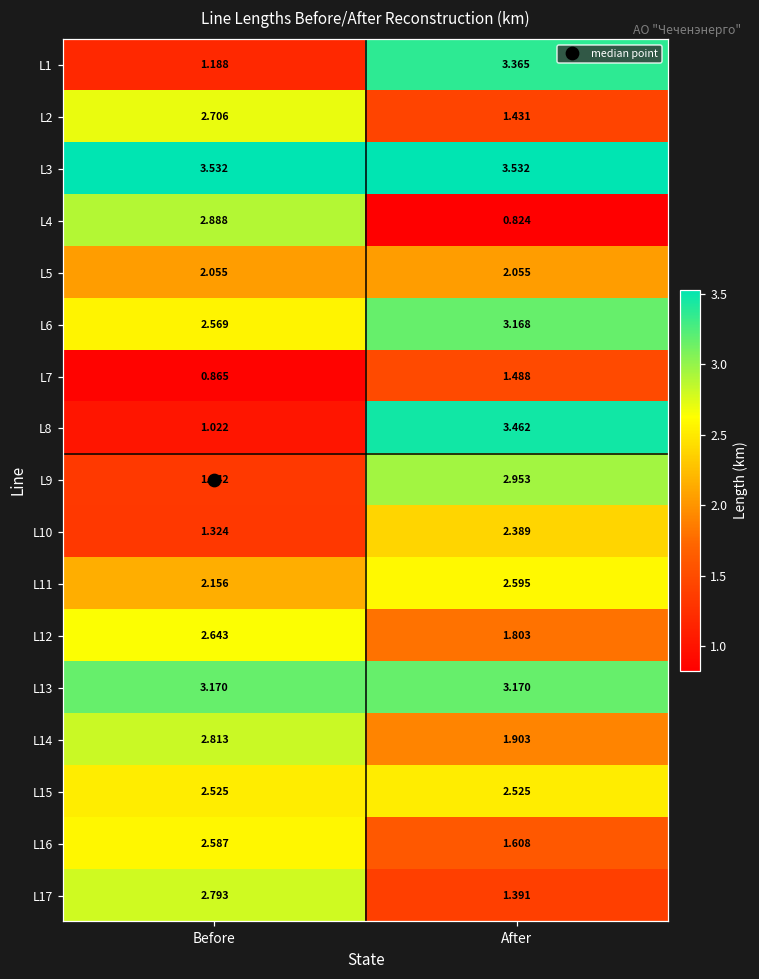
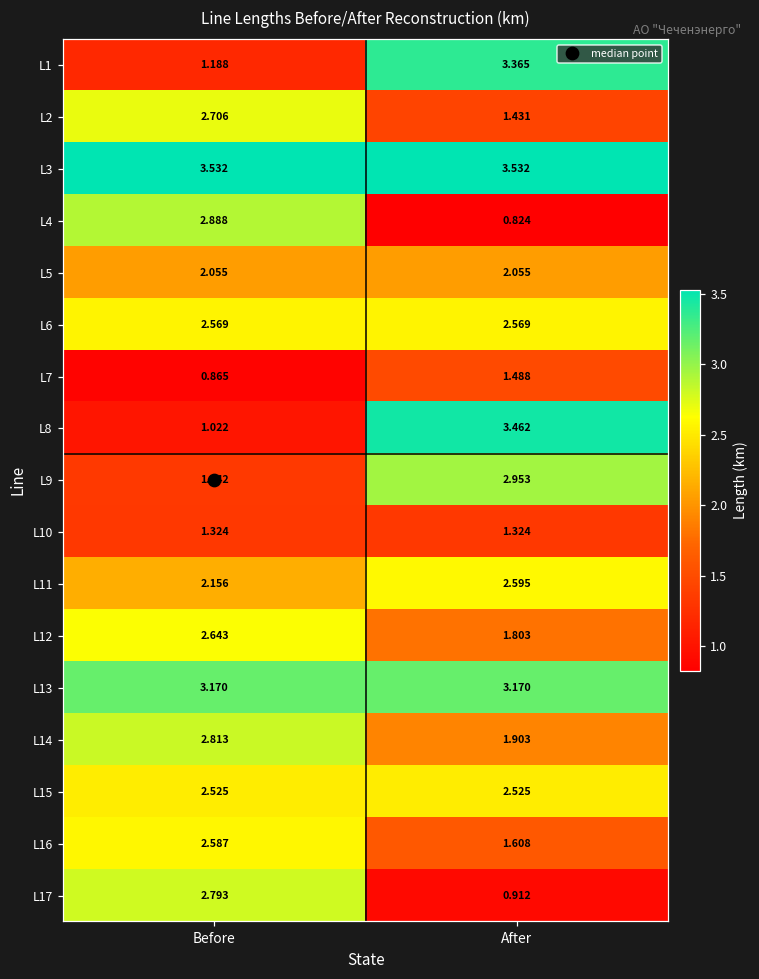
L6, After: 3.168 -> 2.569
L10, After: 2.389 -> 1.324
L17, After: 1.391 -> 0.912
